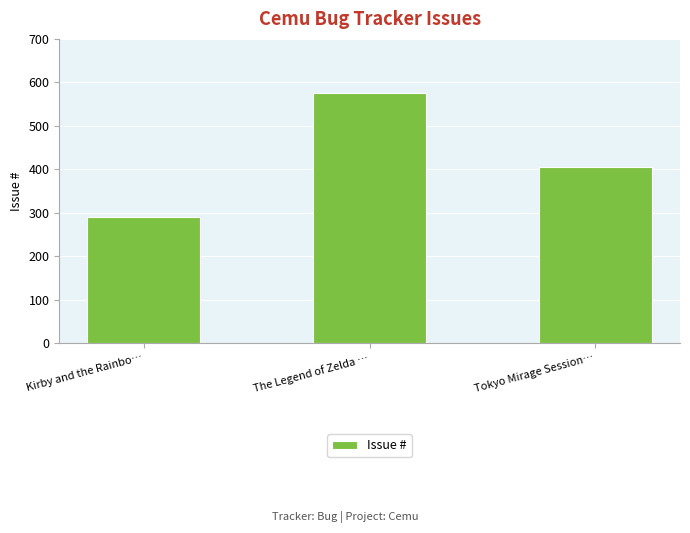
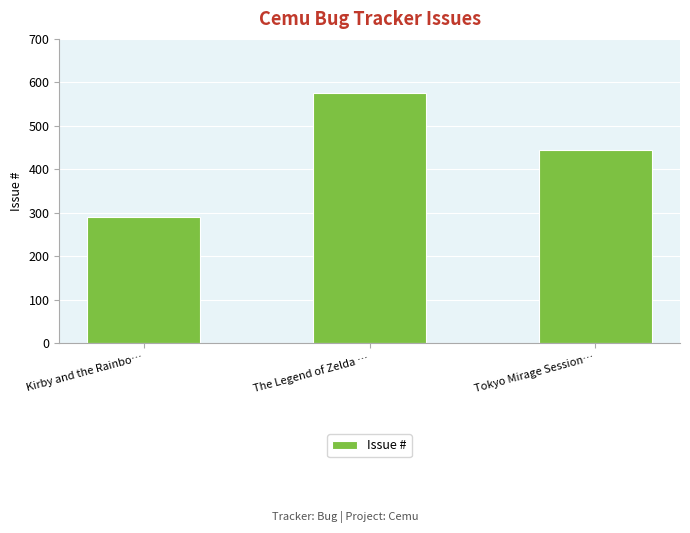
Tokyo Mirage Session…: 410 -> 450
